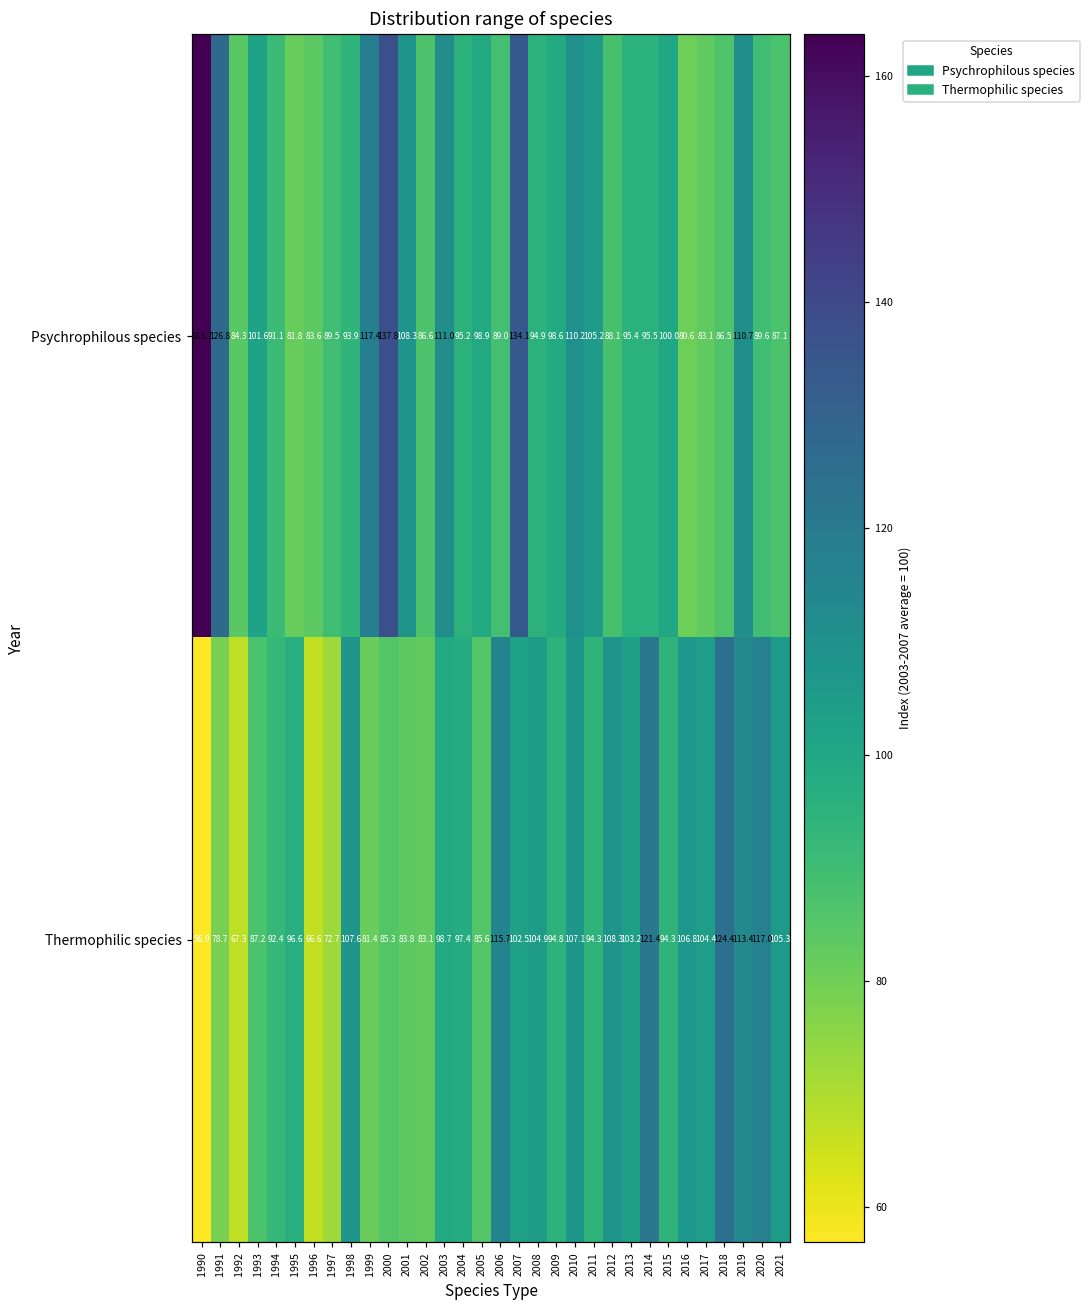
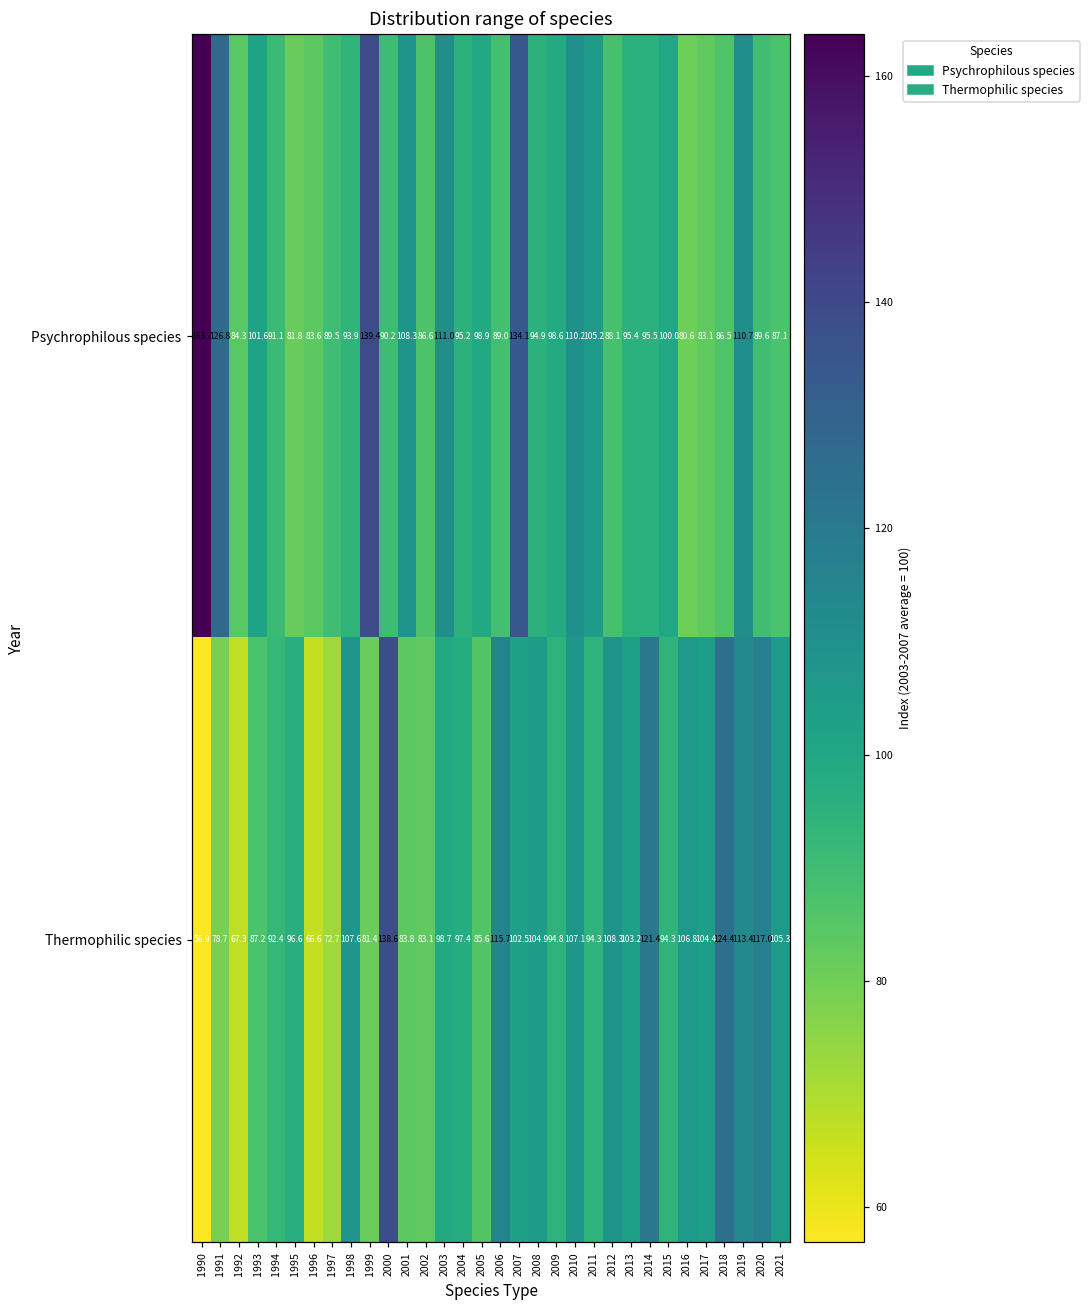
Psychrophilous species, 1999: 117.4 -> 139.4
Psychrophilous species, 2000: 137.8 -> 90.2
Thermophilic species, 2000: 85.3 -> 138.6
